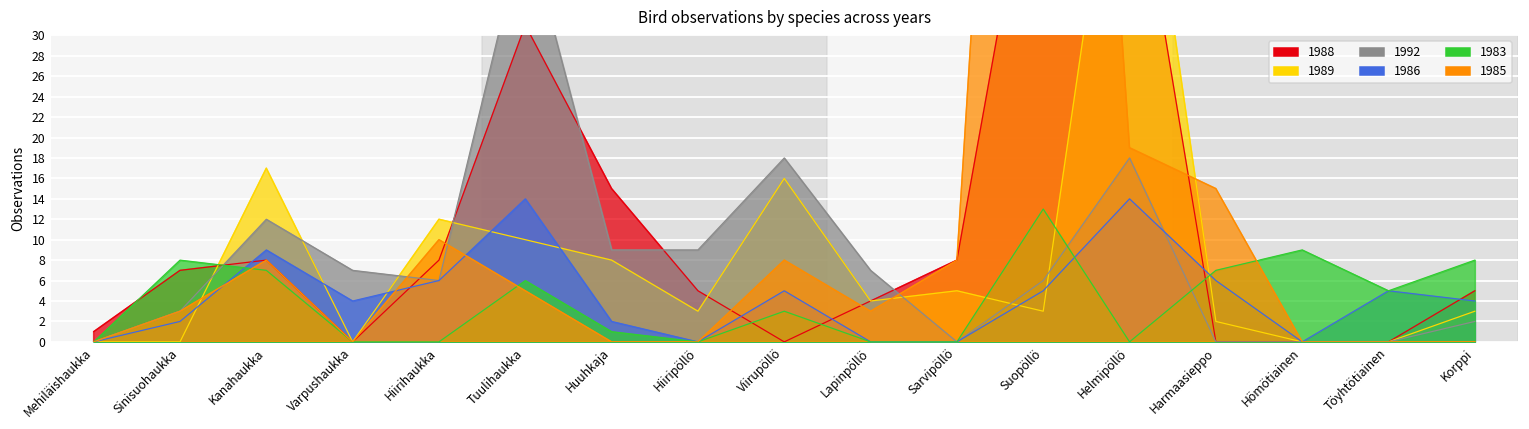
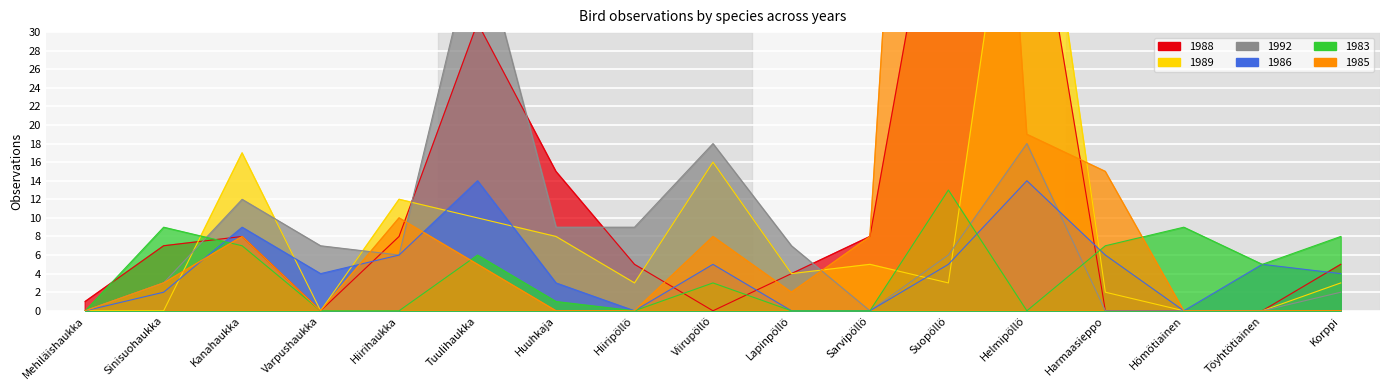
1983, Sinisuohaukka: 8 -> 9
1986, Huuhkaja: 2 -> 3
1985, Lapinpöllö: 3 -> 2
